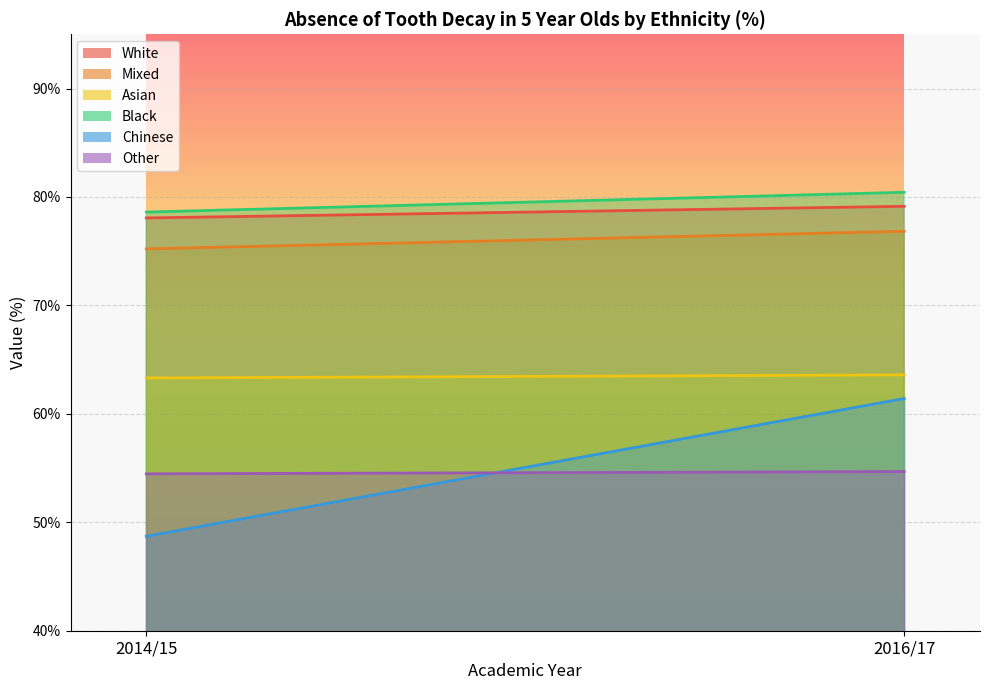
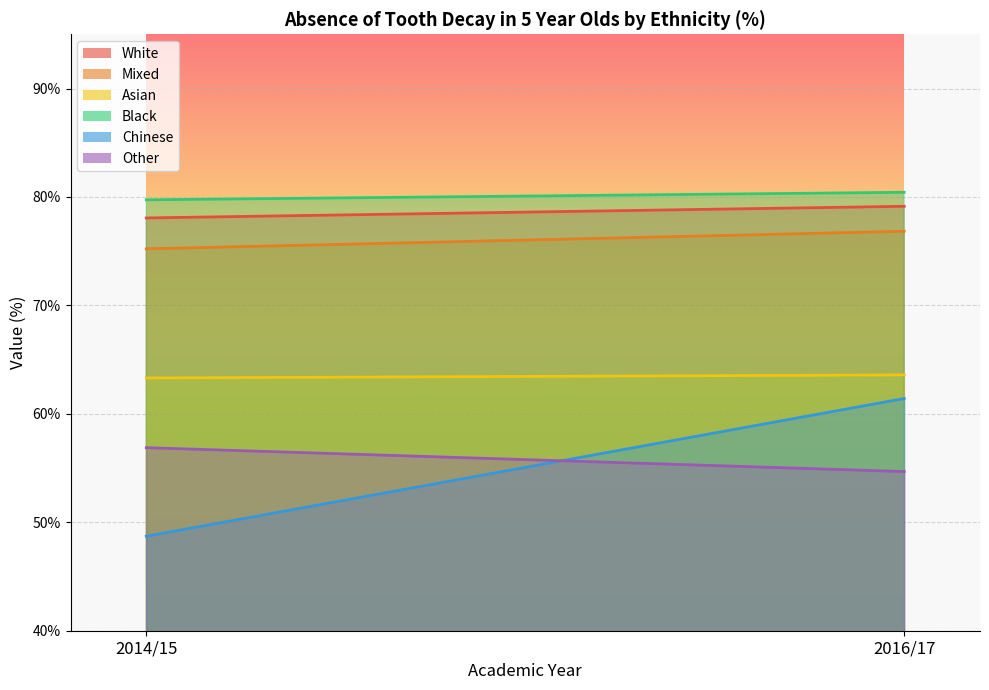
Black, 2014/15: 78.6% -> 79.7%
Other, 2014/15: 54.5% -> 56.9%
